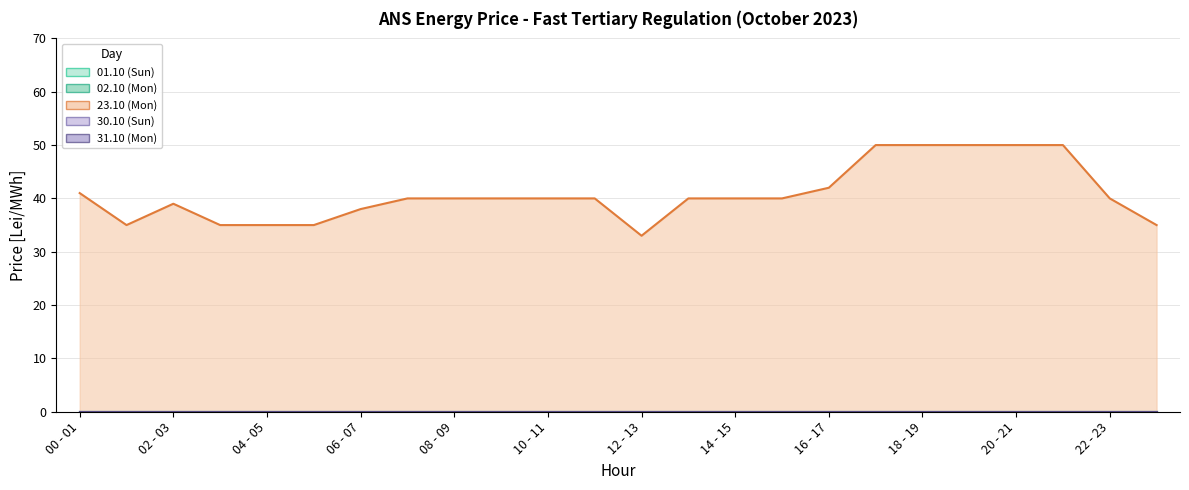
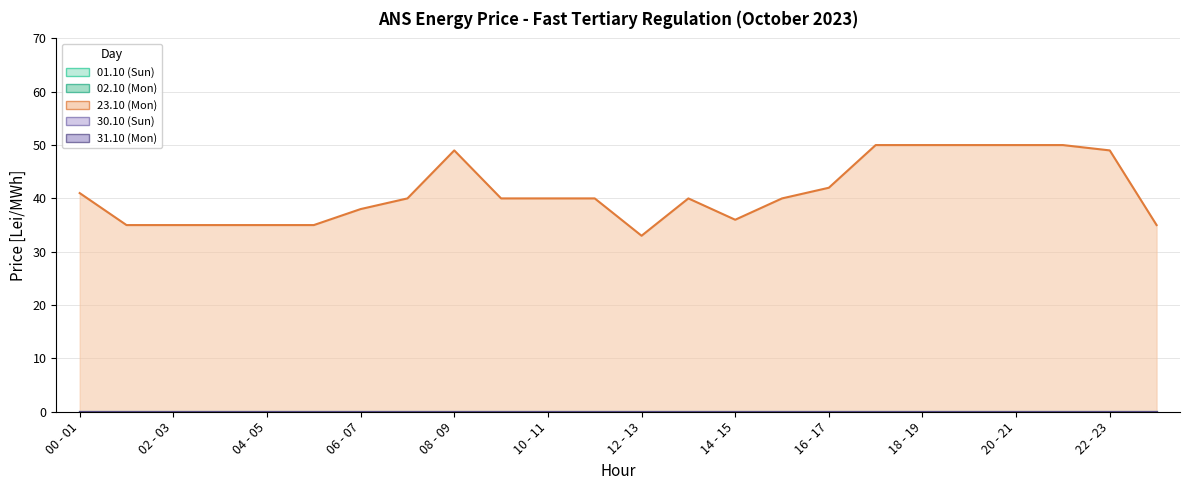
23.10 (Mon), 02 - 03: 39 -> 35
23.10 (Mon), 08 - 09: 40 -> 49
23.10 (Mon), 14 - 15: 40 -> 36
23.10 (Mon), 22 - 23: 40 -> 49
